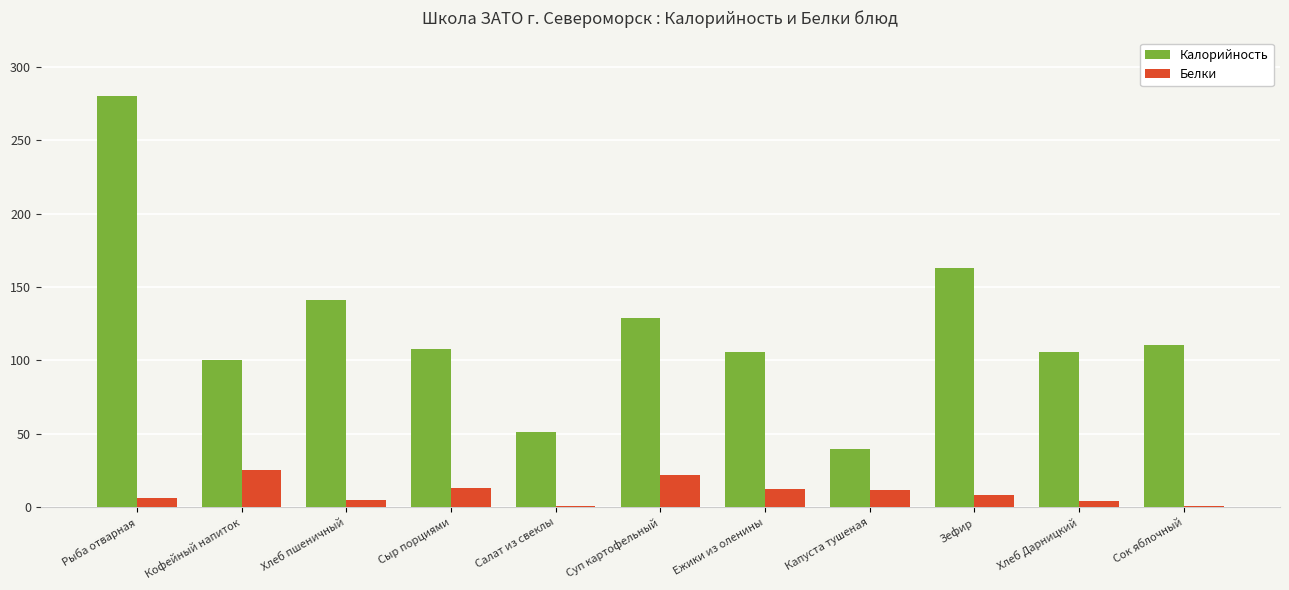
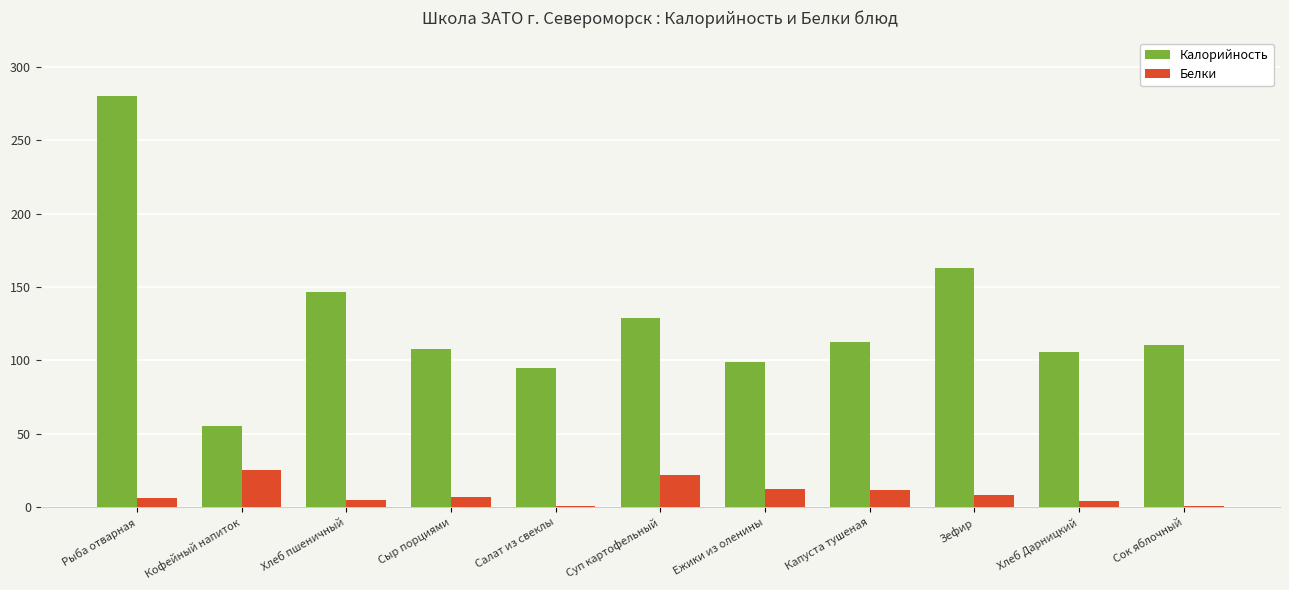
Калорийность, Кофейный напиток: 101 -> 55
Калорийность, Хлеб пшеничный: 141 -> 147
Белки, Сыр порциями: 13 -> 7
Калорийность, Салат из свеклы: 51 -> 95
Калорийность, Ежики из оленины: 106 -> 99
Калорийность, Капуста тушеная: 40 -> 113
